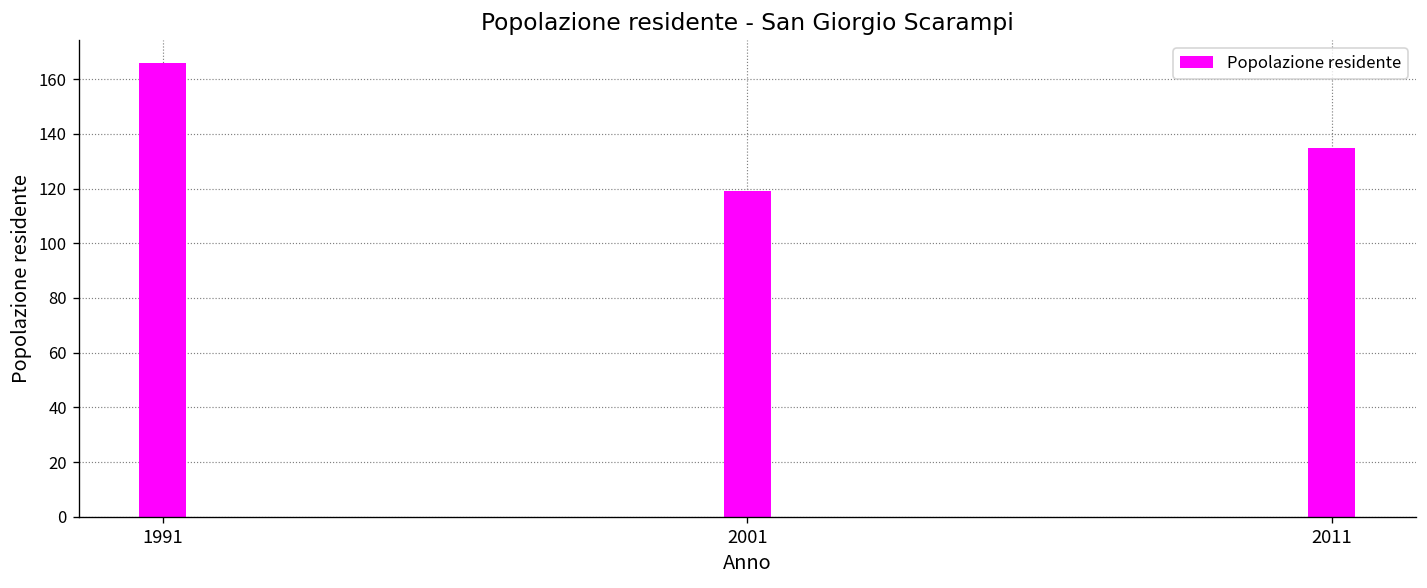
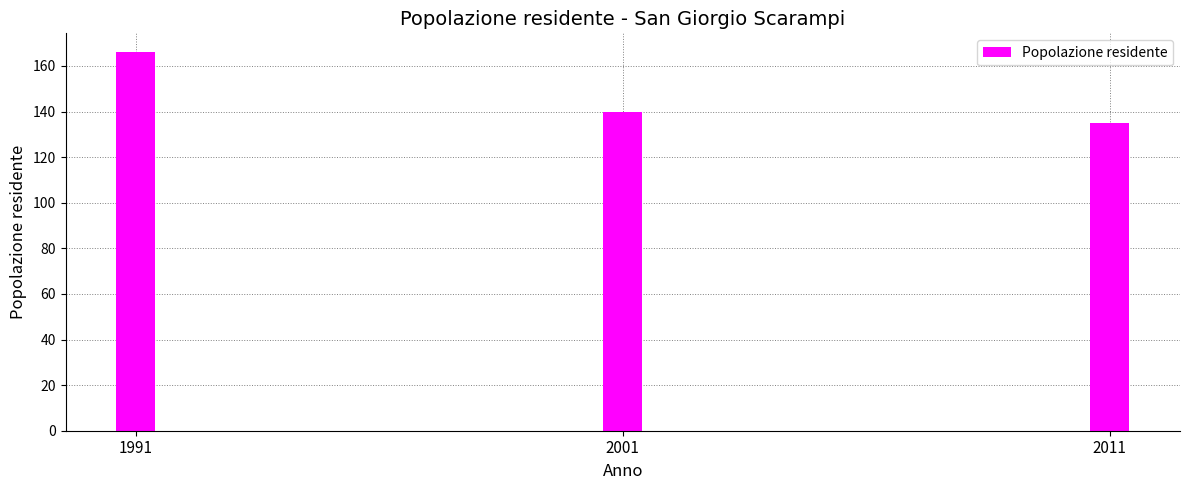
2001: 119 -> 140
